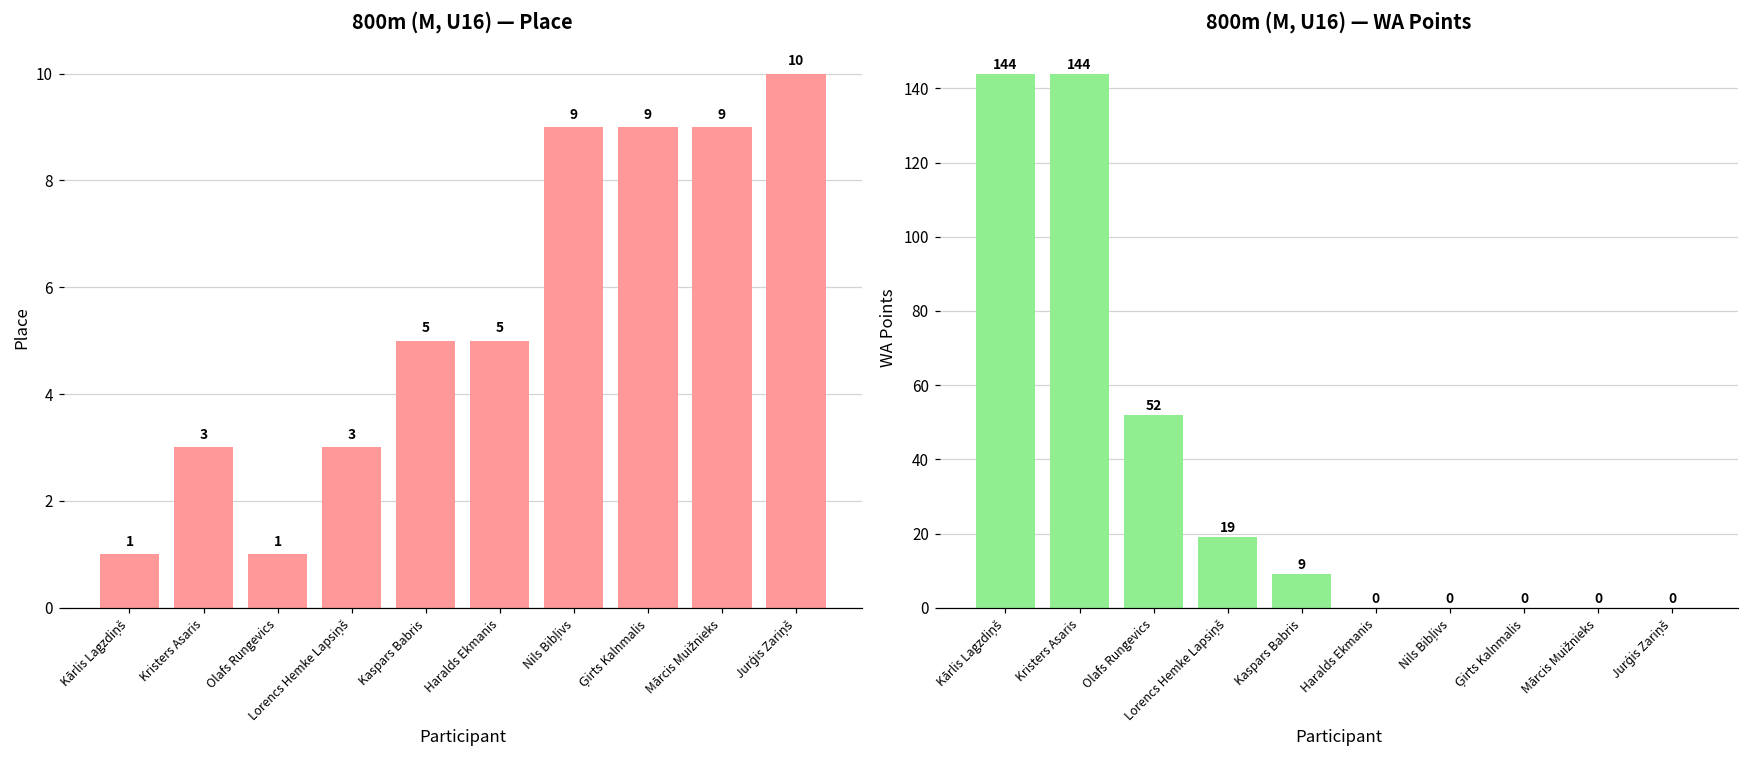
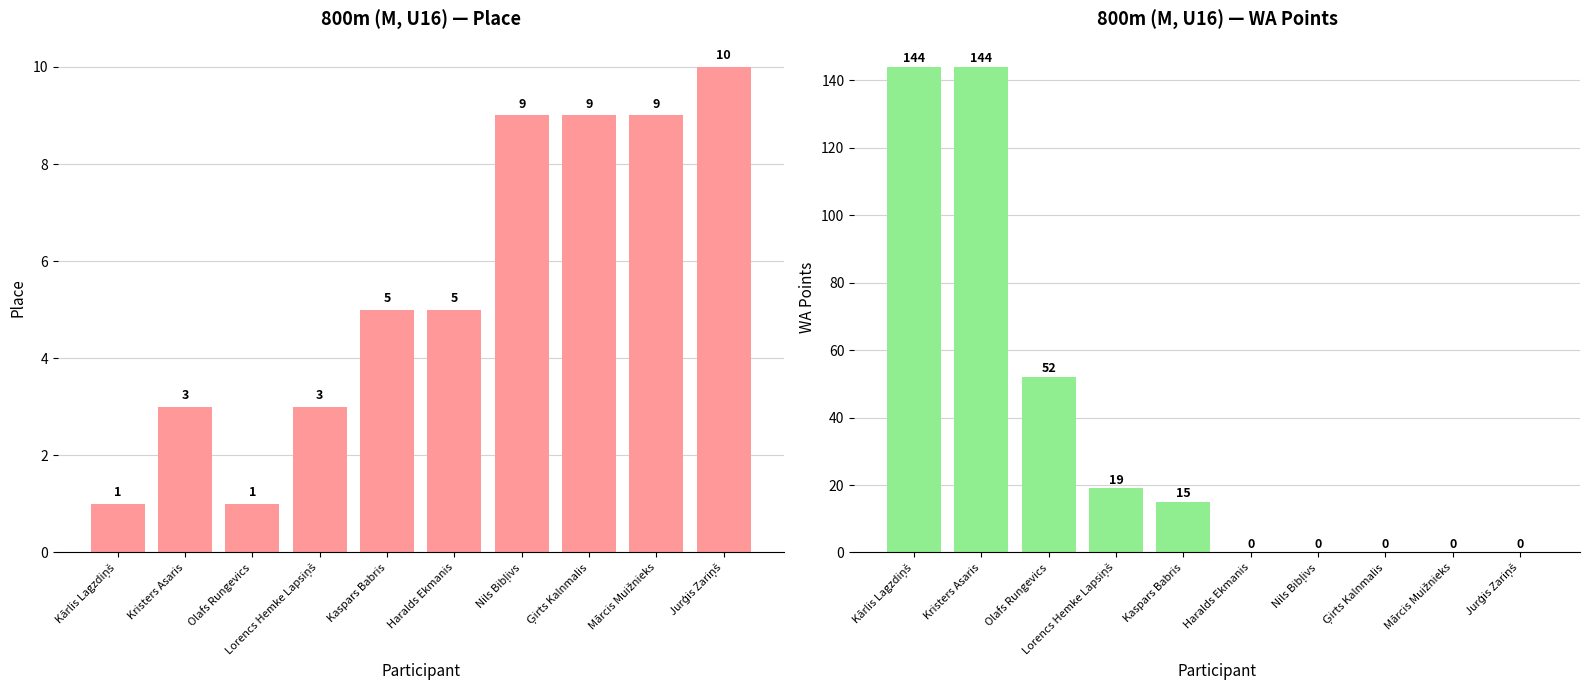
800m (M, U16) — WA Points, Kaspars Babris: 9 -> 15
